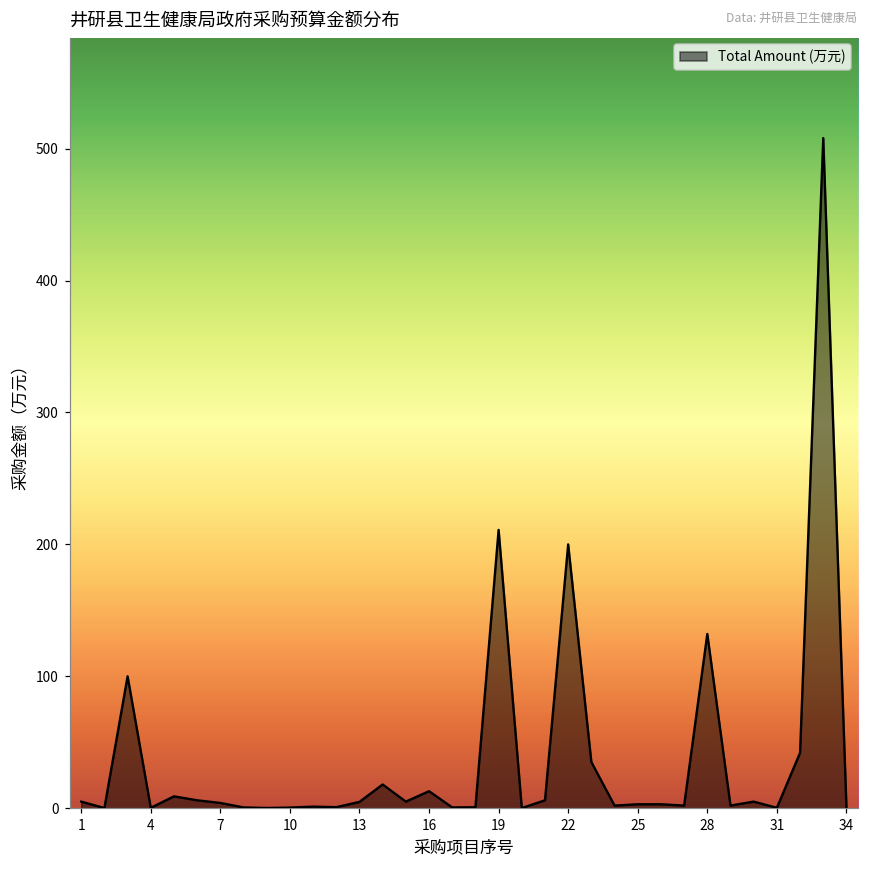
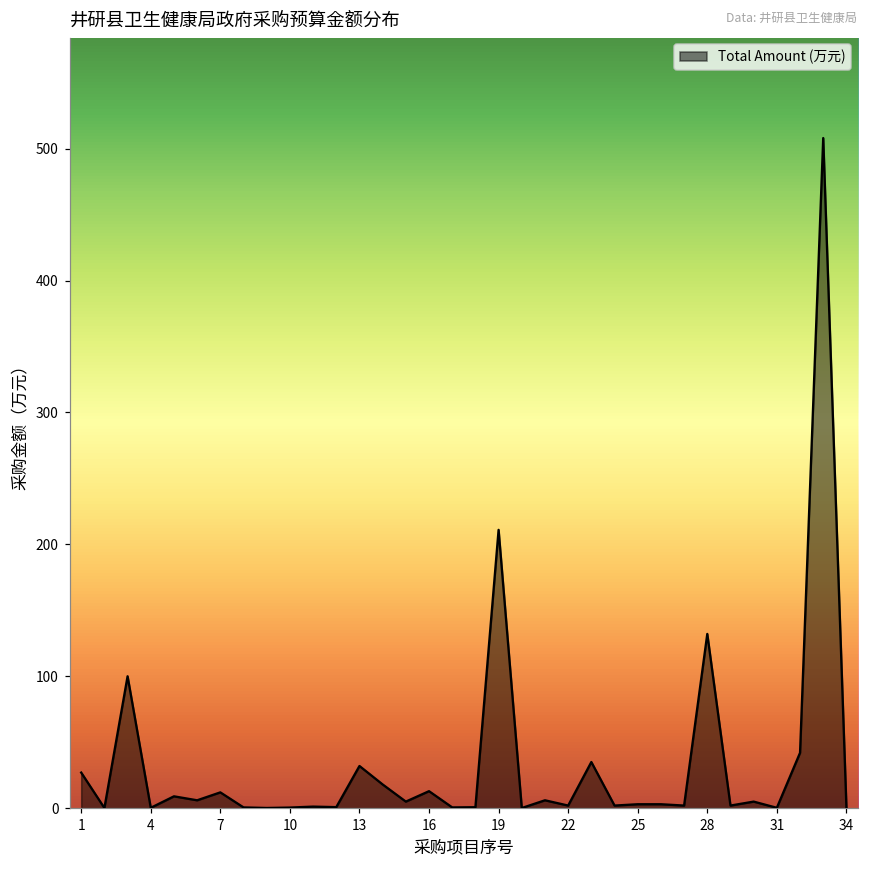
1: 5 -> 27
7: 4 -> 12
13: 5 -> 32
22: 200 -> 2
